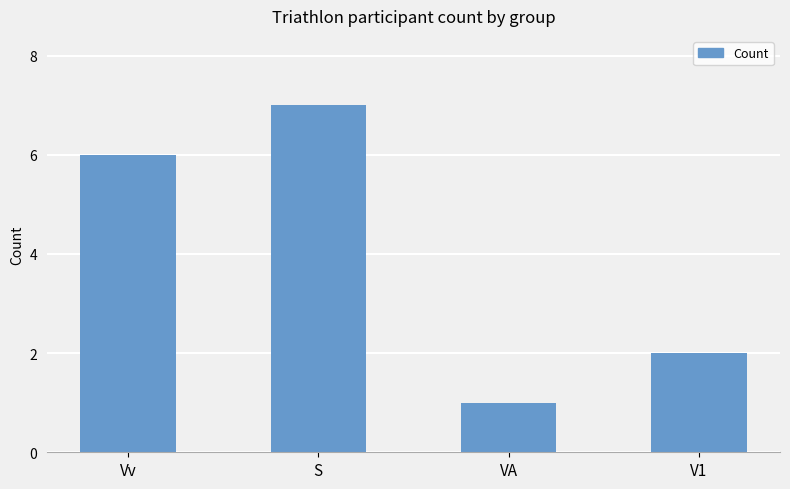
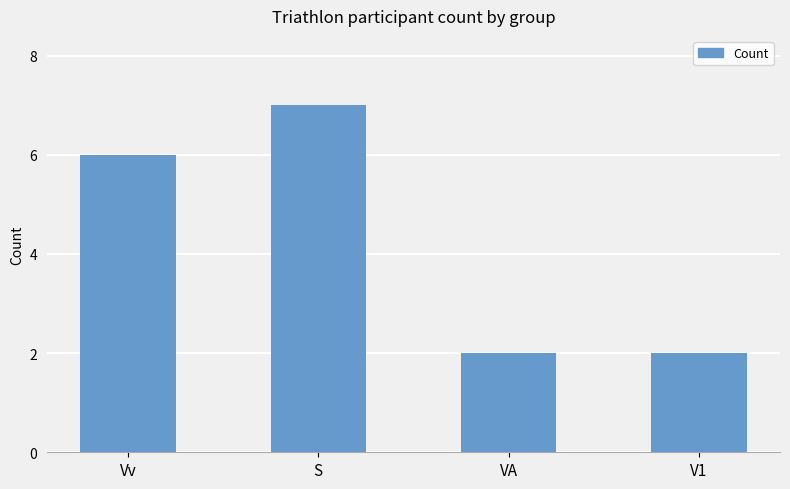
VA: 1 -> 2
